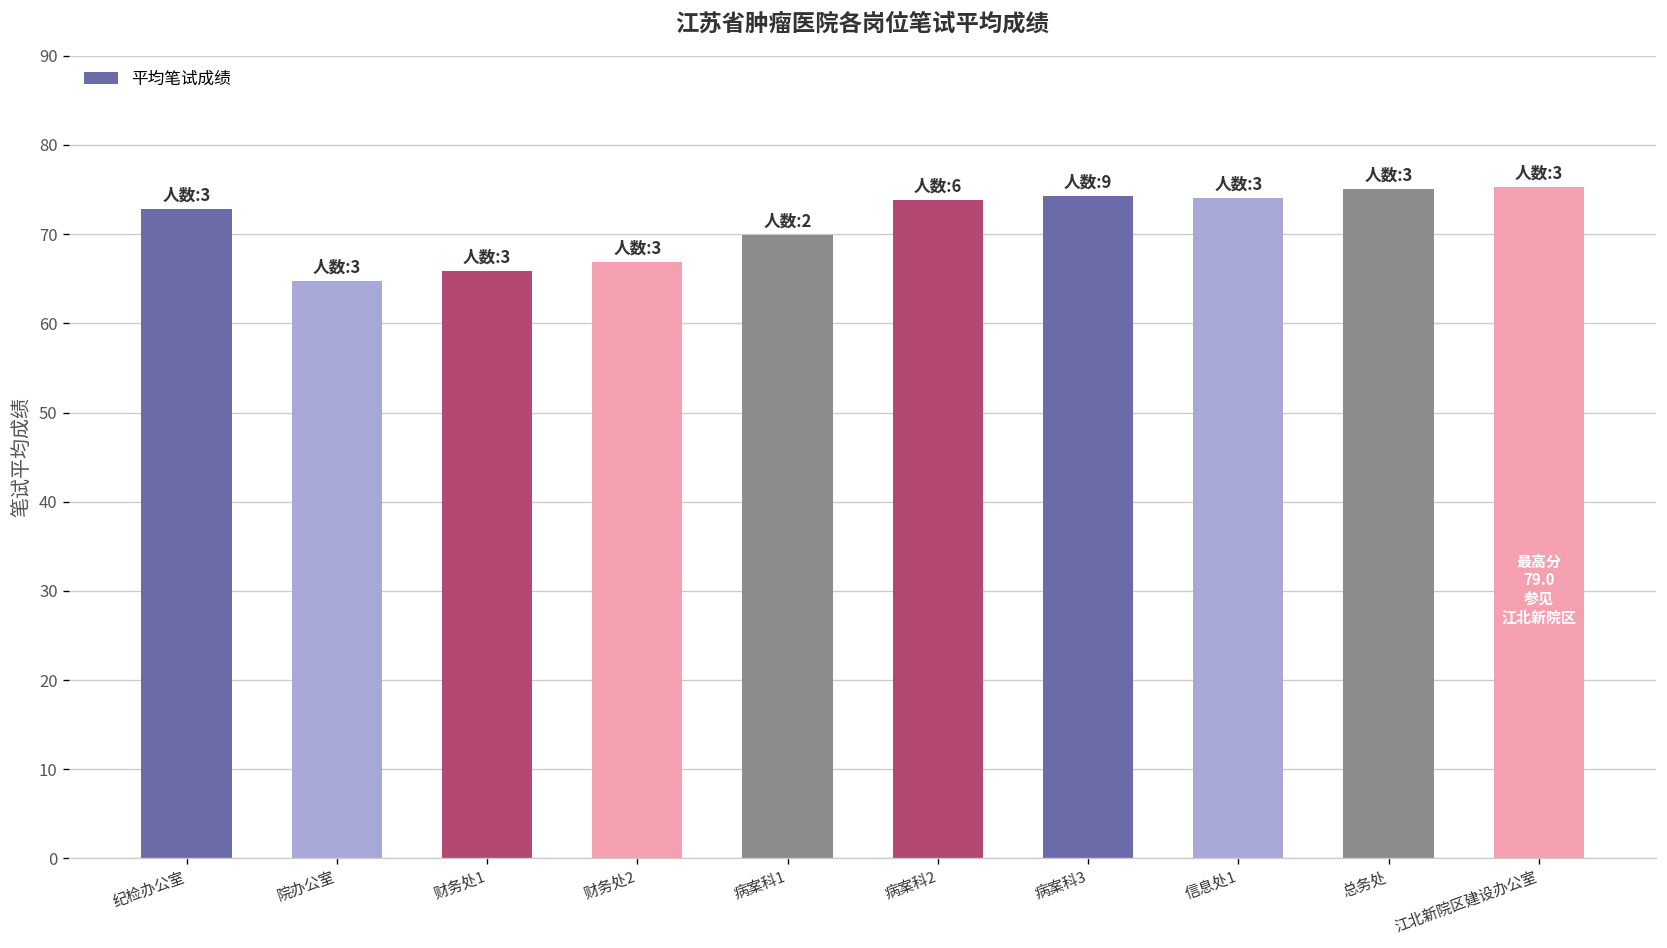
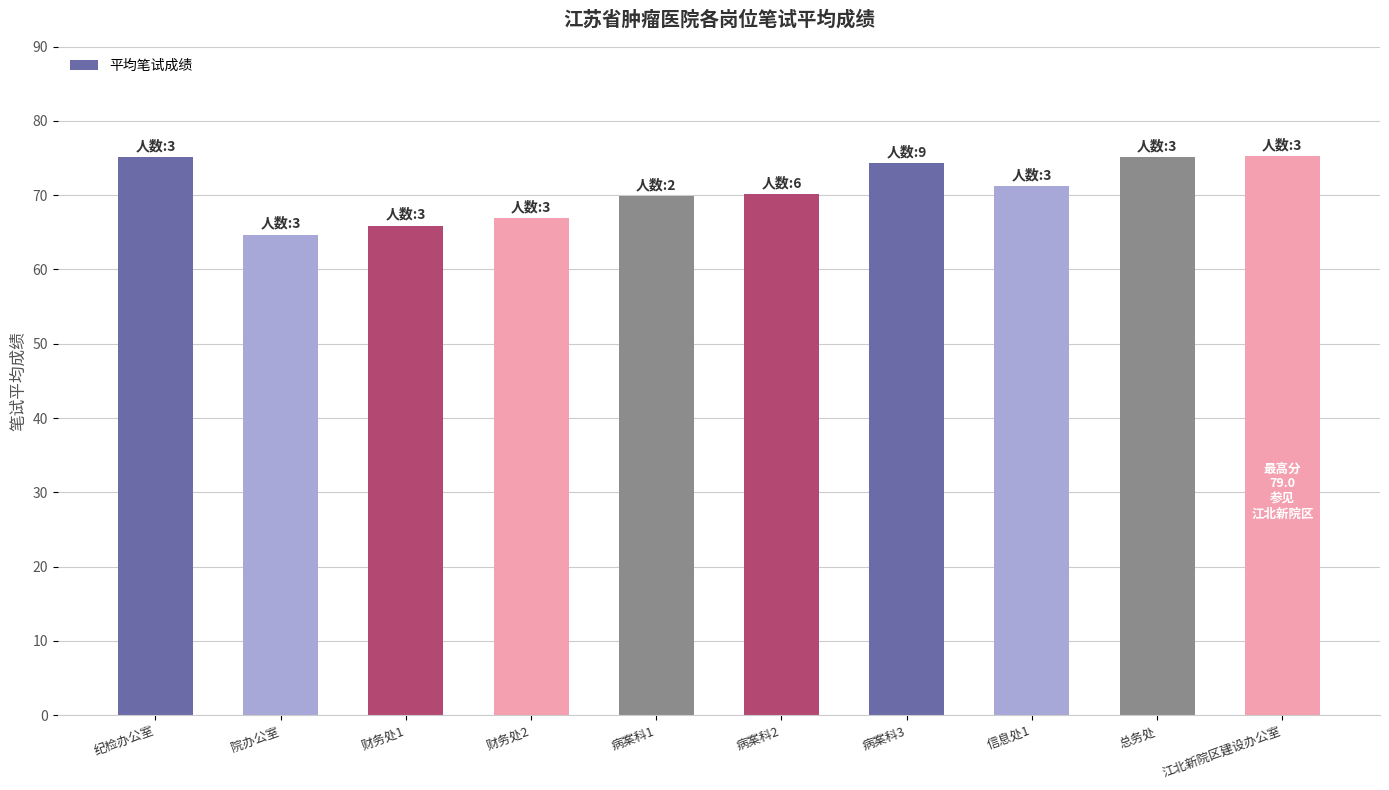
纪检办公室: 73 -> 75
病案科2: 74 -> 70
信息处1: 74 -> 71
